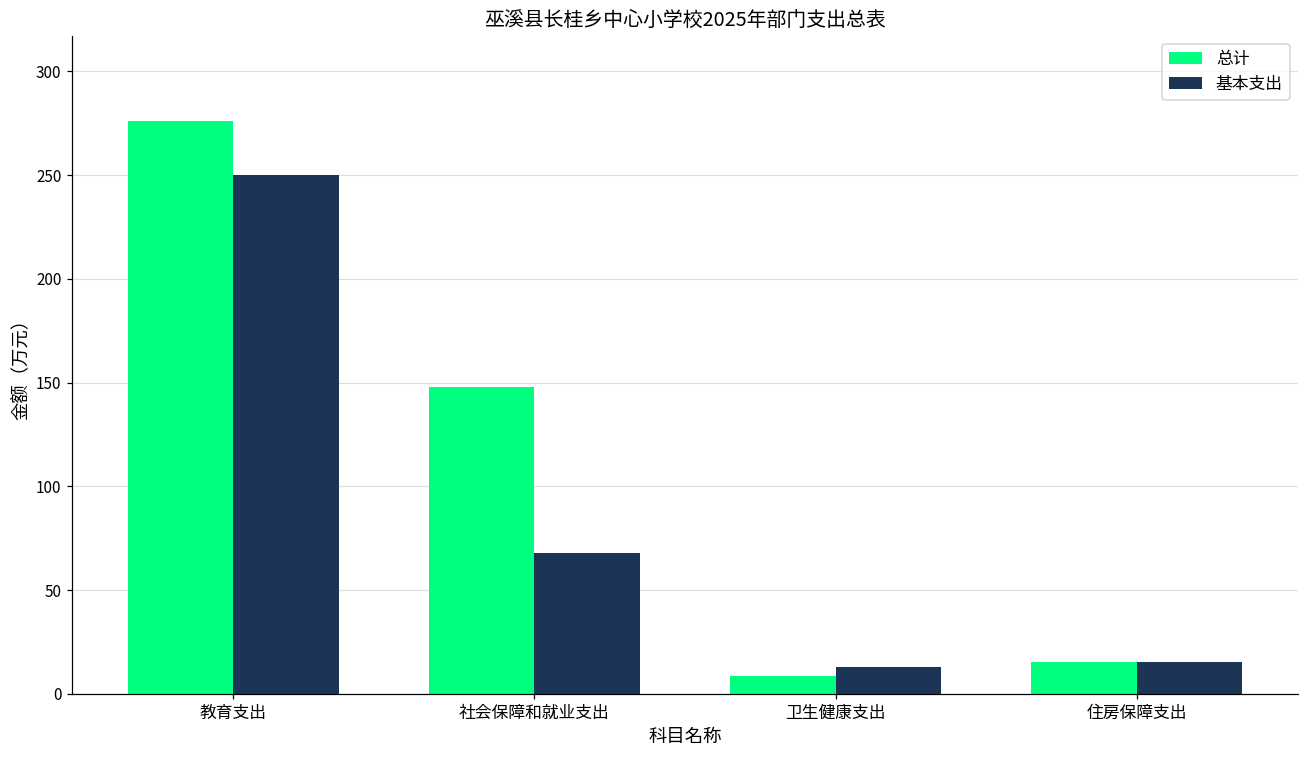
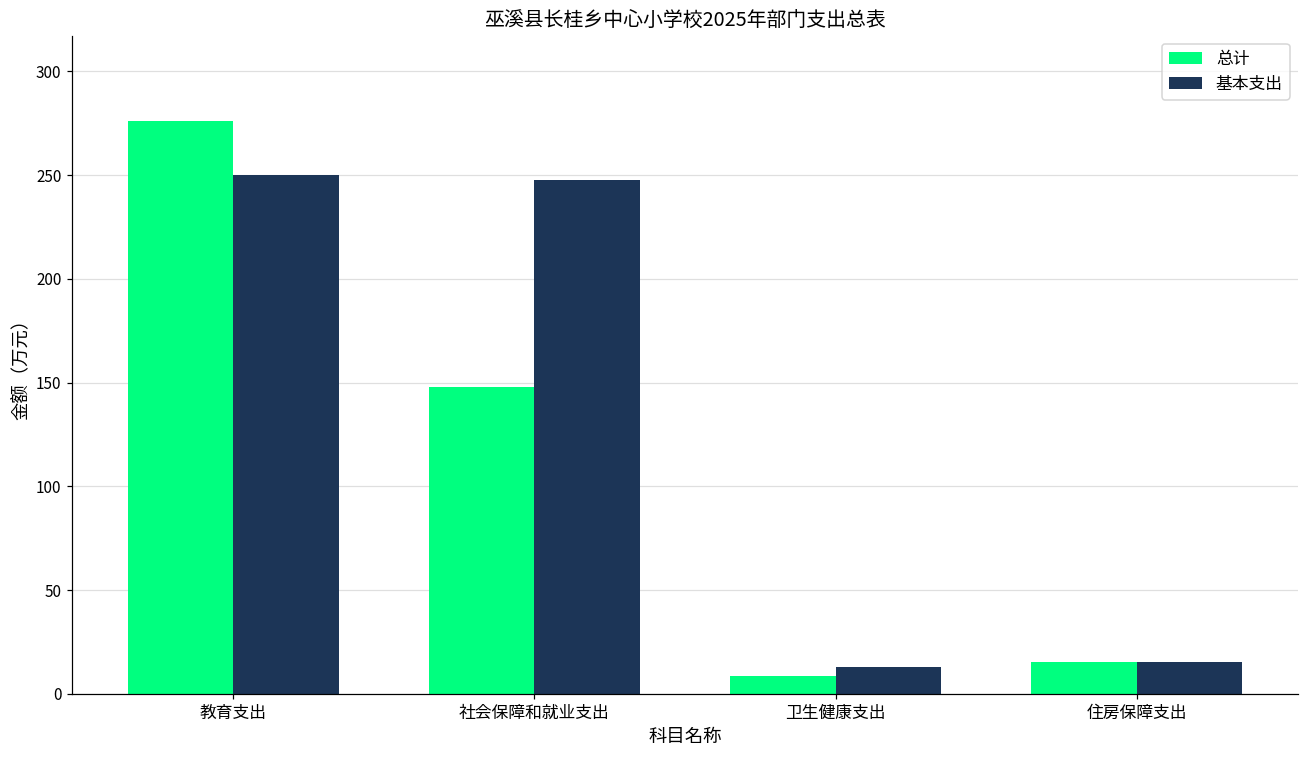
基本支出, 社会保障和就业支出: 68 -> 248
